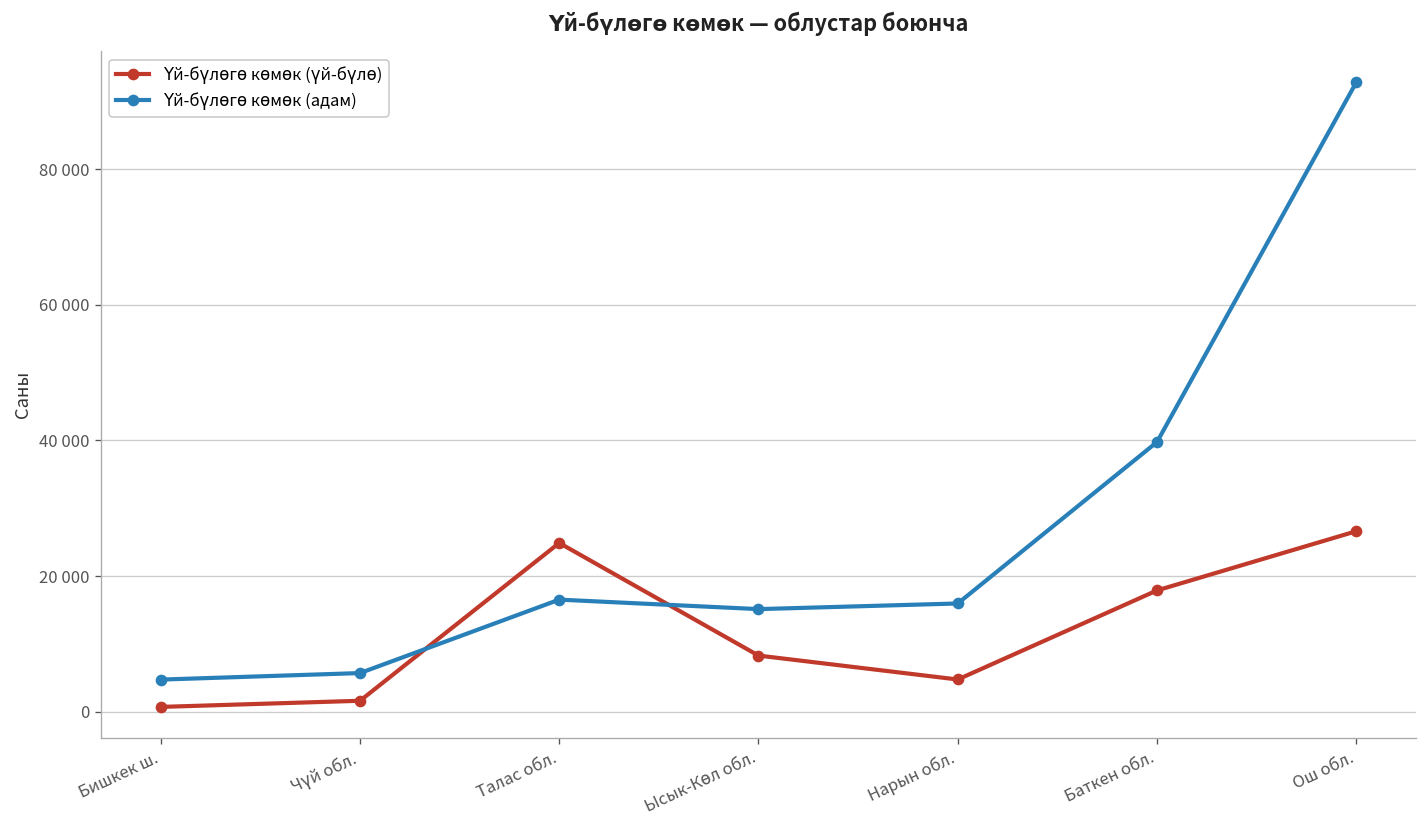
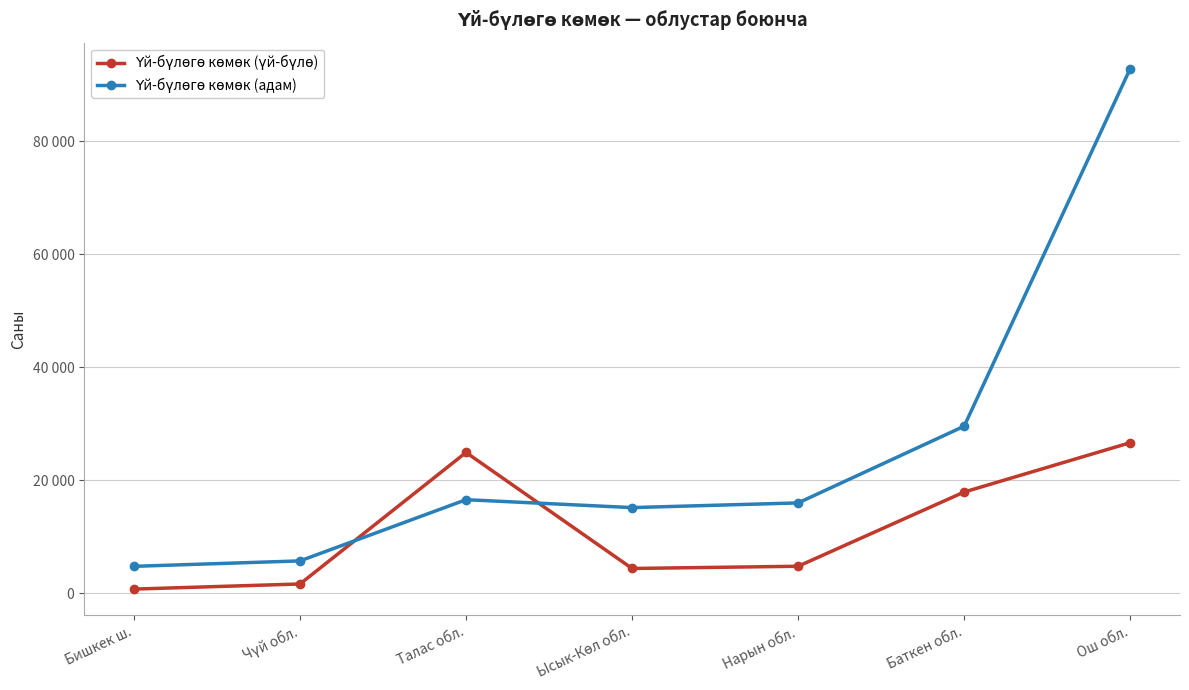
Үй-бүлөгө көмөк (үй-бүлө), Ысык-Көл обл.: 8000 -> 4000
Үй-бүлөгө көмөк (адам), Баткен обл.: 40000 -> 30000
